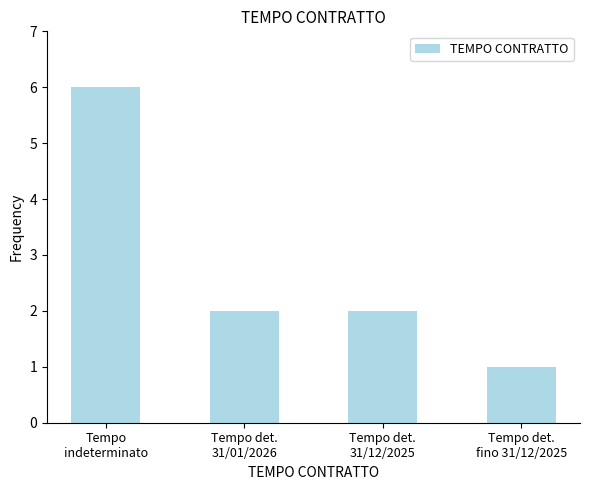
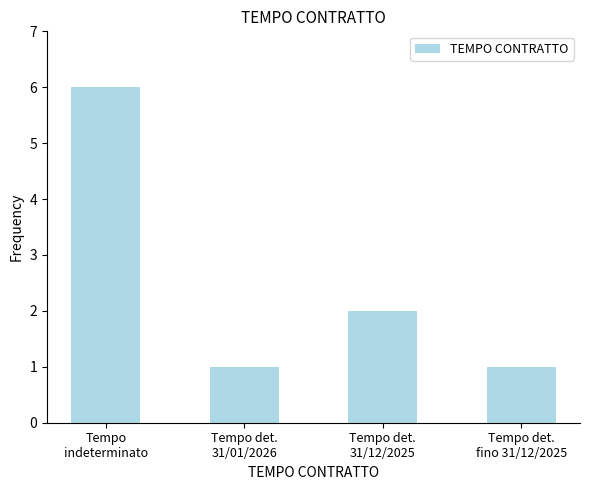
Tempo det. 31/01/2026: 2 -> 1
